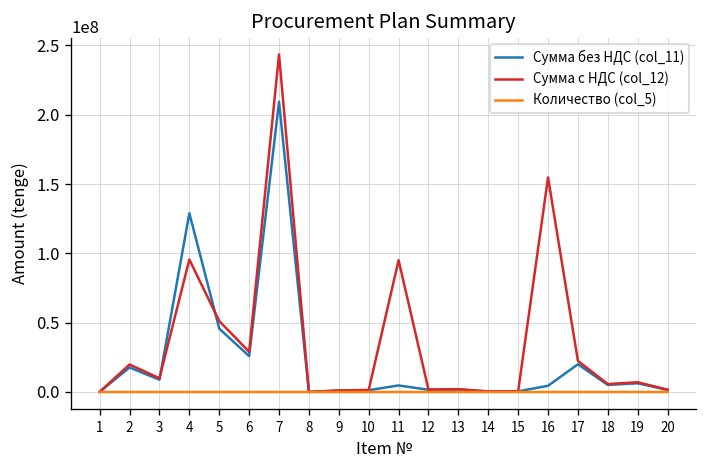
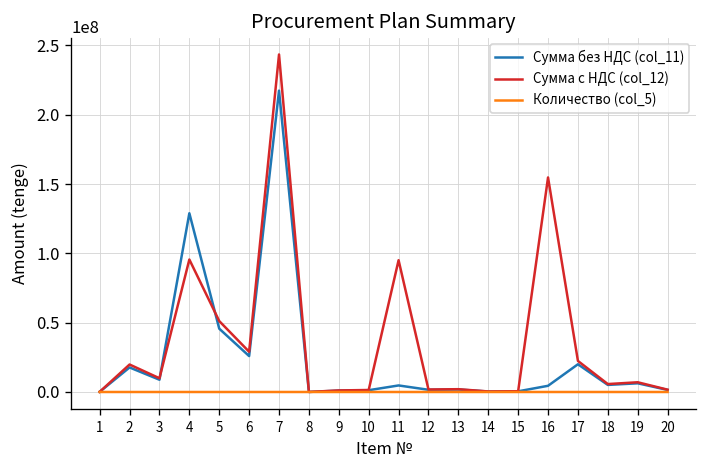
Сумма без НДС (col_11), 7: 209000000 -> 217000000
